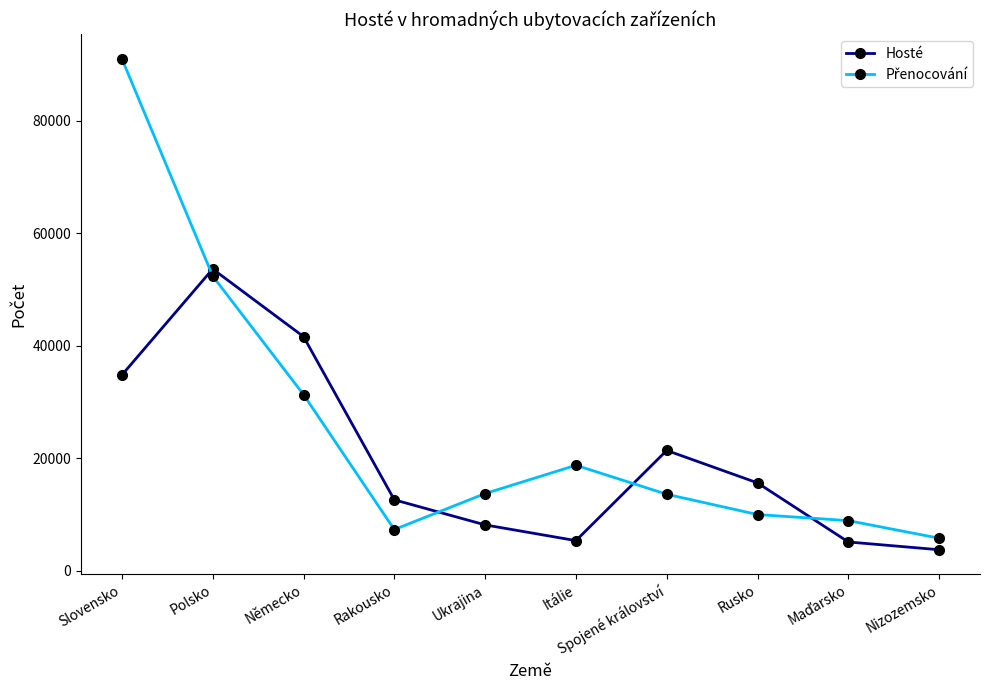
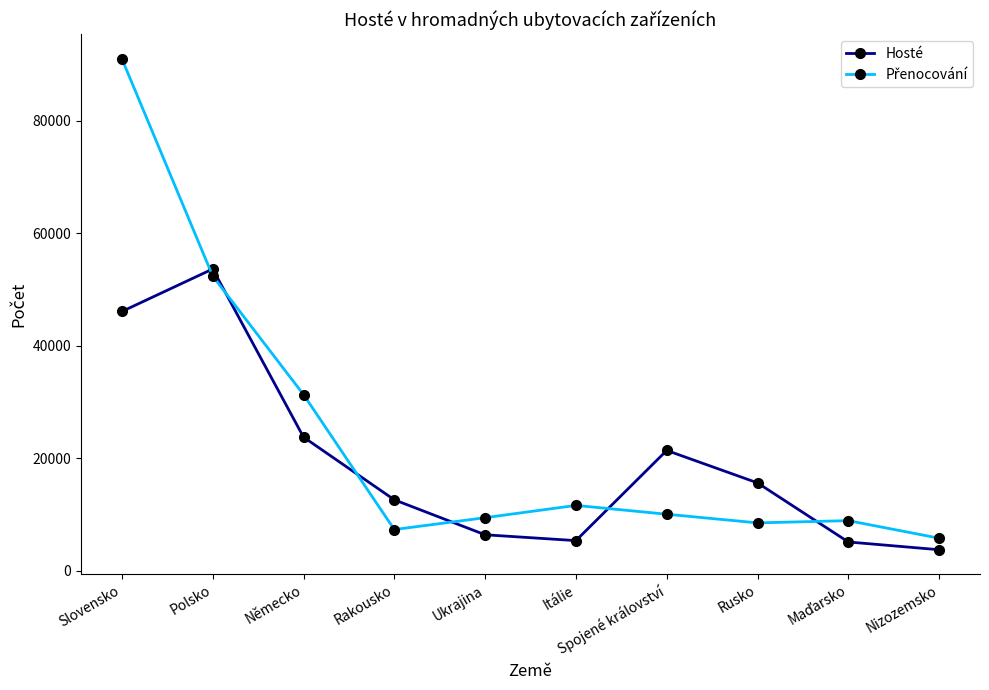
Hosté, Slovensko: 35000 -> 46000
Hosté, Německo: 42000 -> 24000
Hosté, Ukrajina: 8000 -> 6000
Přenocování, Ukrajina: 14000 -> 9000
Přenocování, Itálie: 19000 -> 12000
Přenocování, Spojené království: 14000 -> 10000
Přenocování, Rusko: 10000 -> 8000
